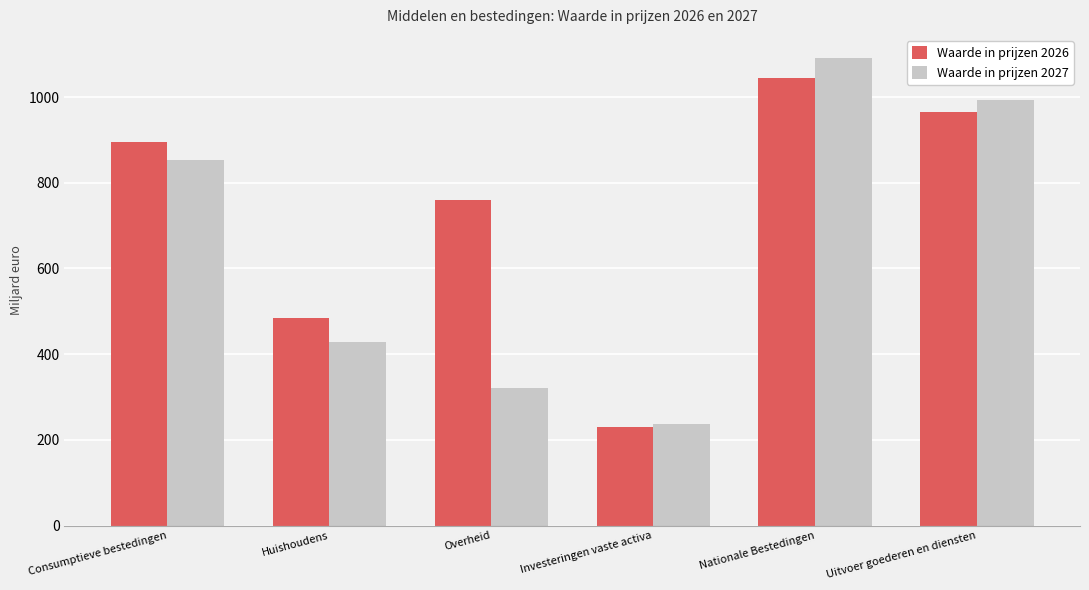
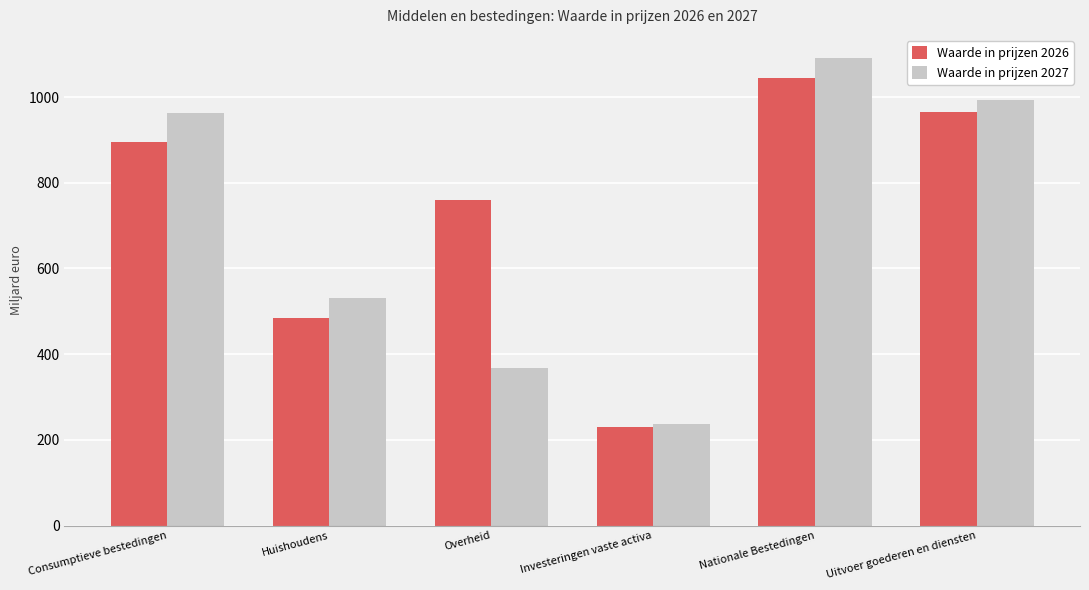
Waarde in prijzen 2027, Consumptieve bestedingen: 850 -> 960
Waarde in prijzen 2027, Huishoudens: 430 -> 530
Waarde in prijzen 2027, Overheid: 320 -> 370
